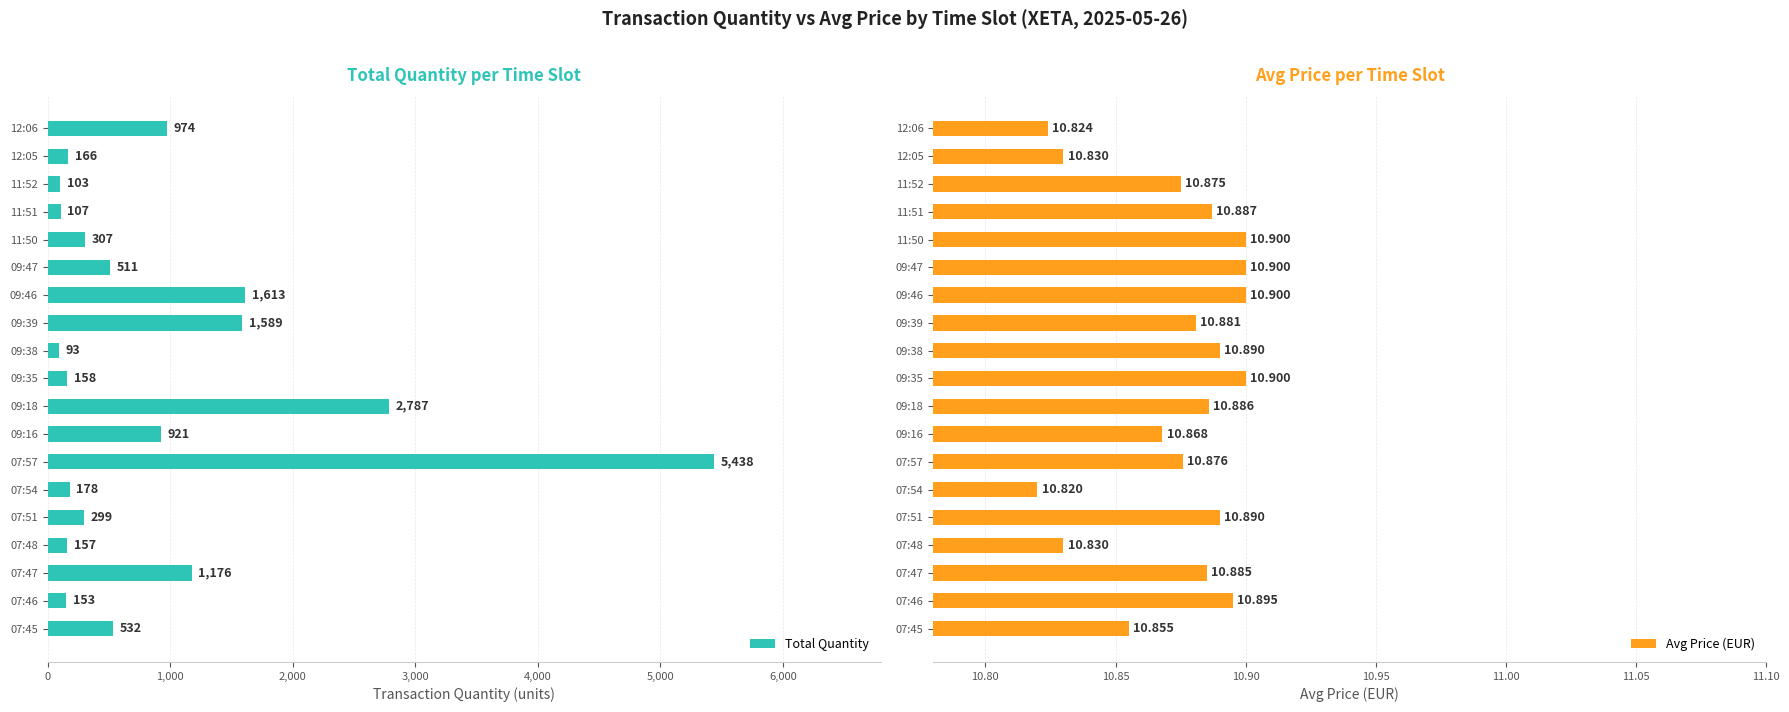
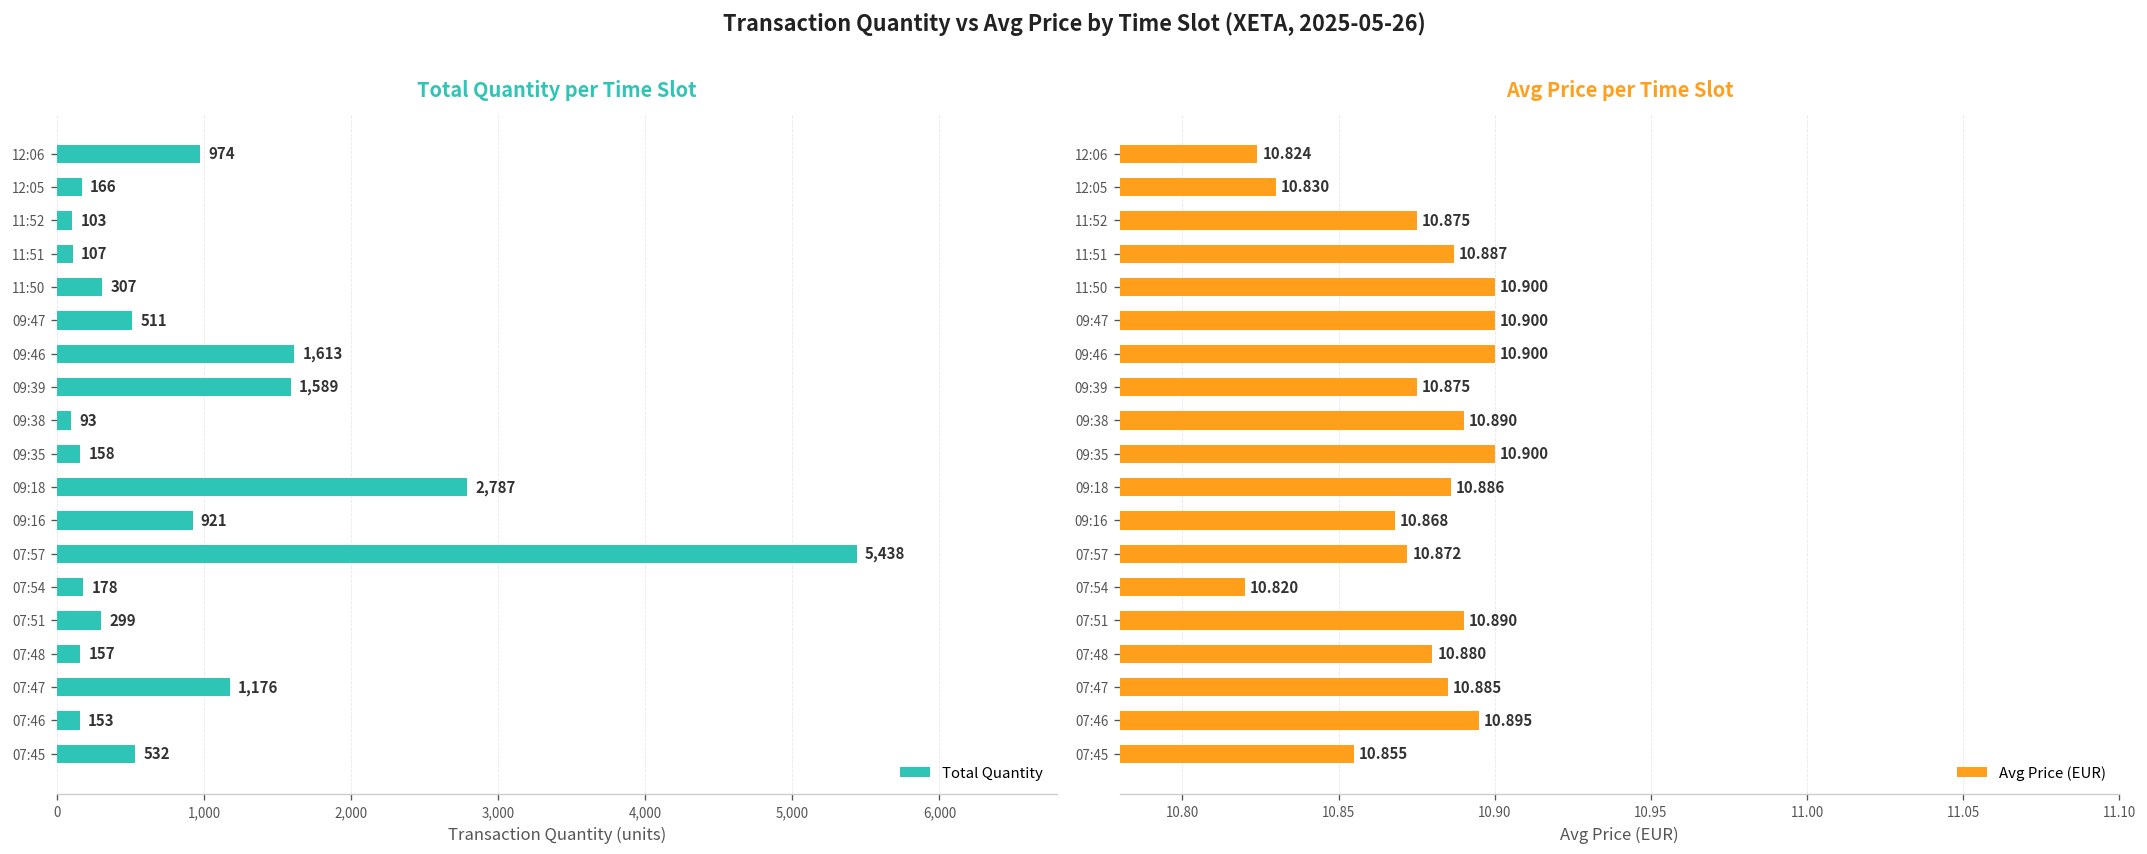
Avg Price per Time Slot, 09:39: 10.881 -> 10.875
Avg Price per Time Slot, 07:57: 10.876 -> 10.872
Avg Price per Time Slot, 07:48: 10.830 -> 10.880
